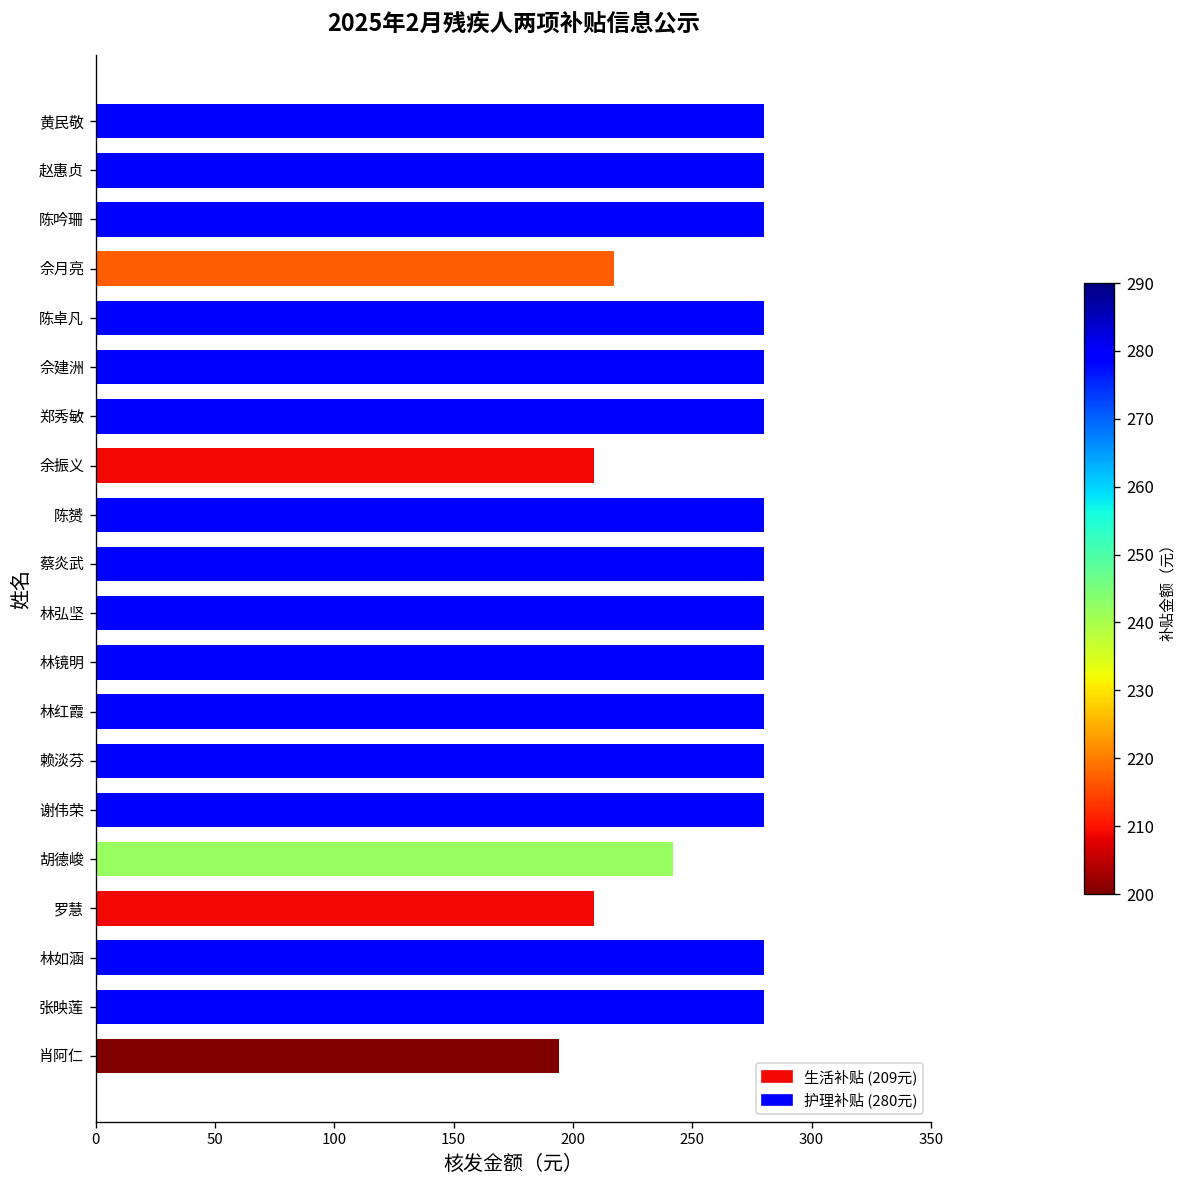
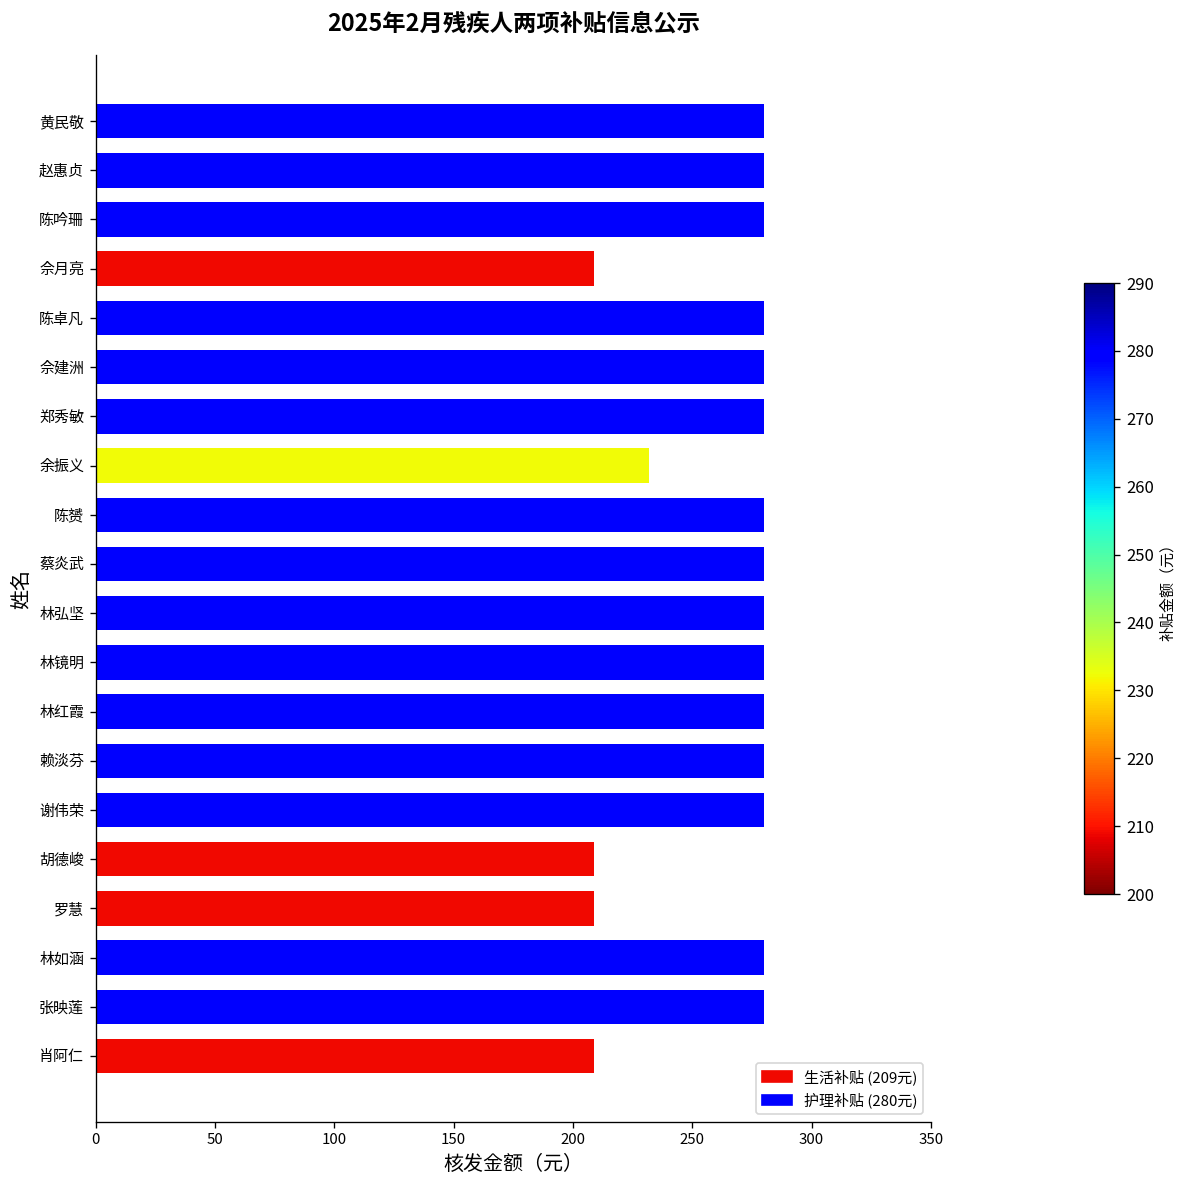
佘月亮: 217 -> 209
余振义: 209 -> 232
胡德峻: 242 -> 209
肖阿仁: 194 -> 209
